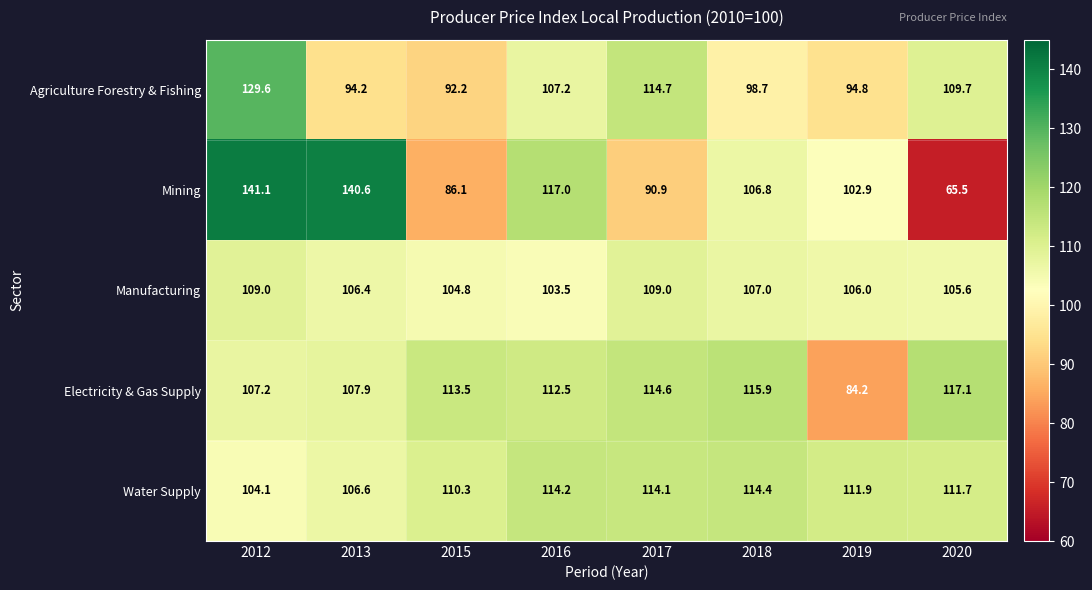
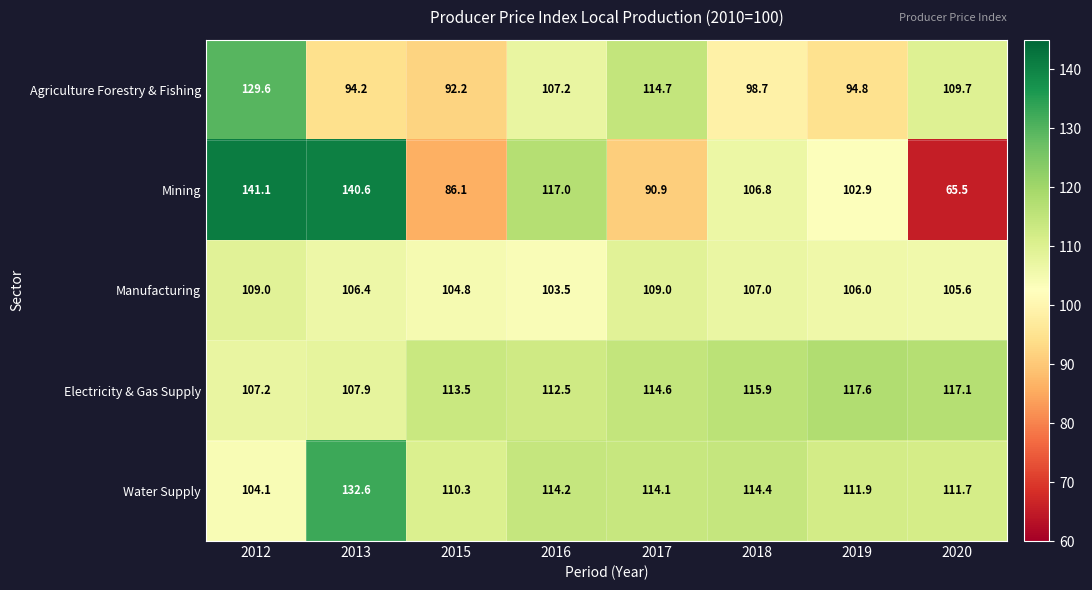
Electricity & Gas Supply, 2019: 84.2 -> 117.6
Water Supply, 2013: 106.6 -> 132.6
